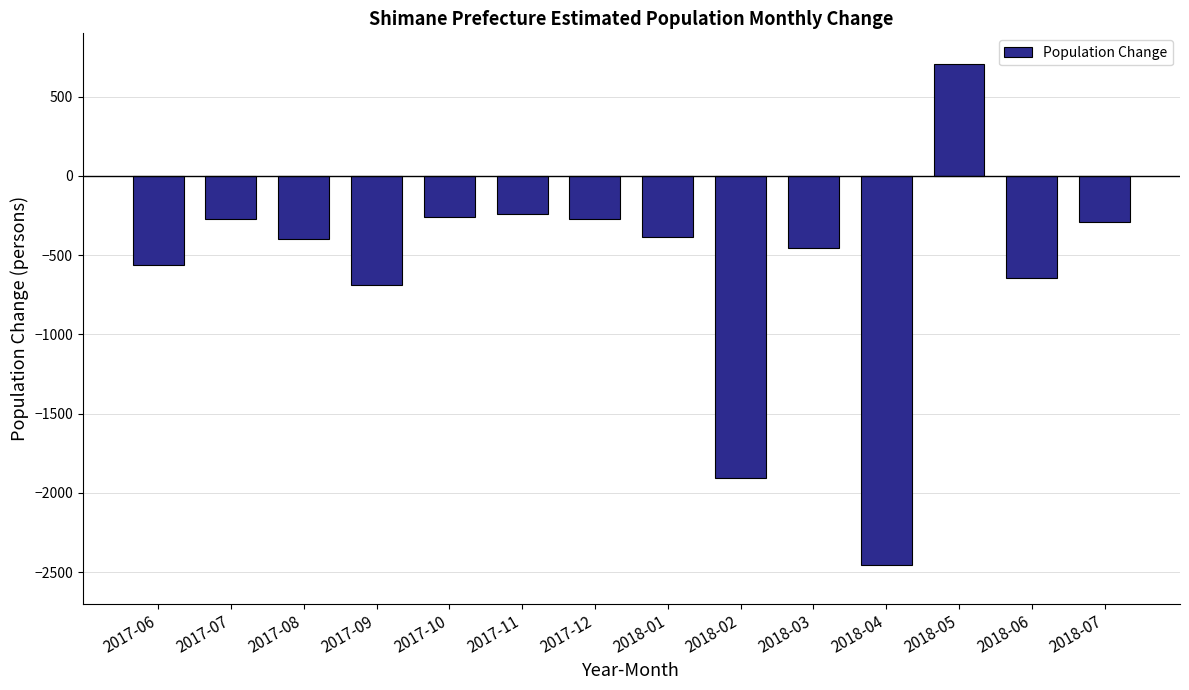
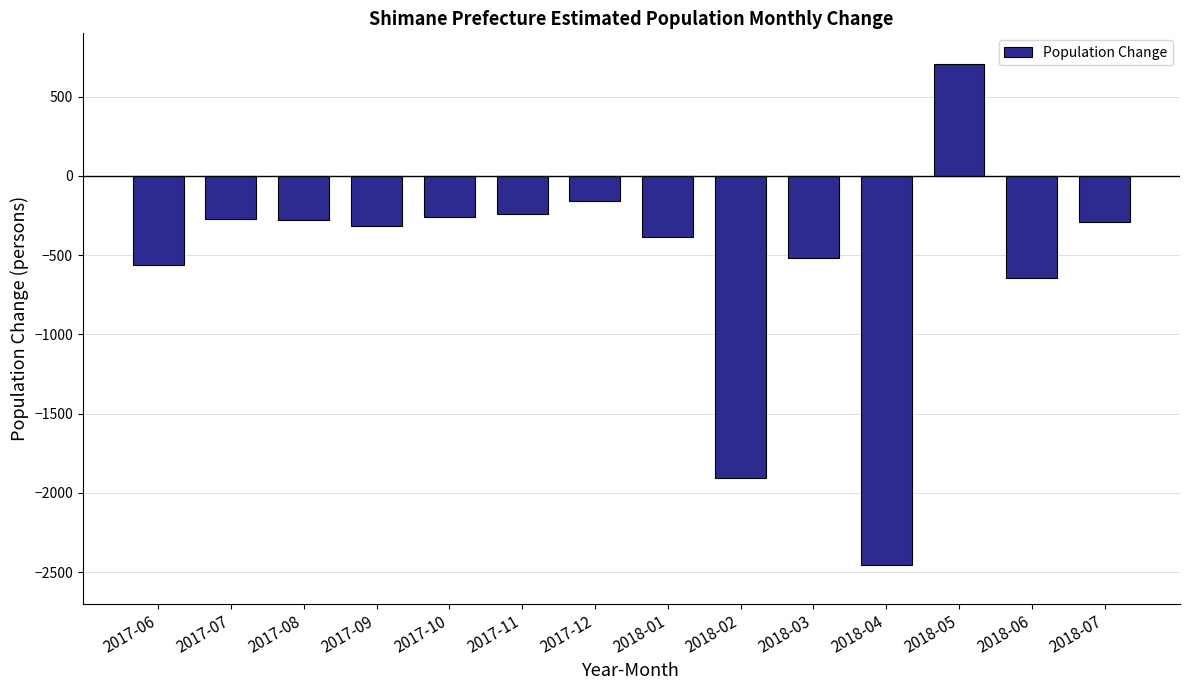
2017-08: -400 -> -280
2017-09: -690 -> -320
2017-12: -270 -> -160
2018-03: -450 -> -520
